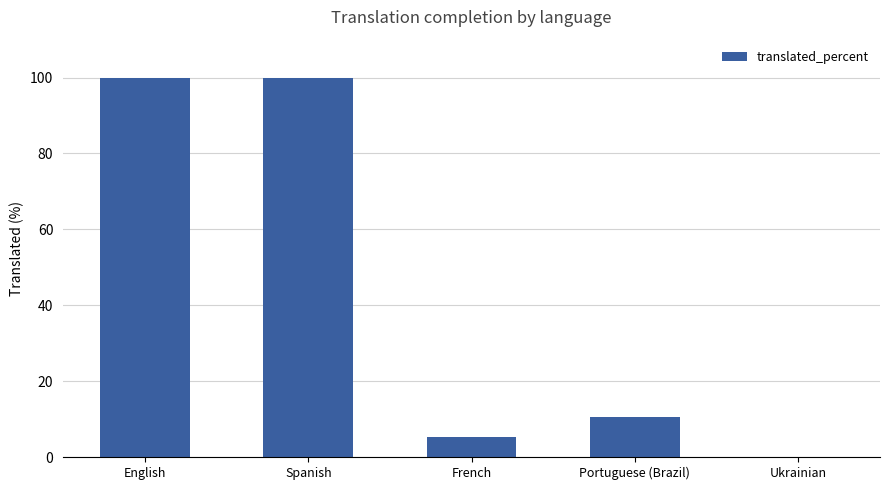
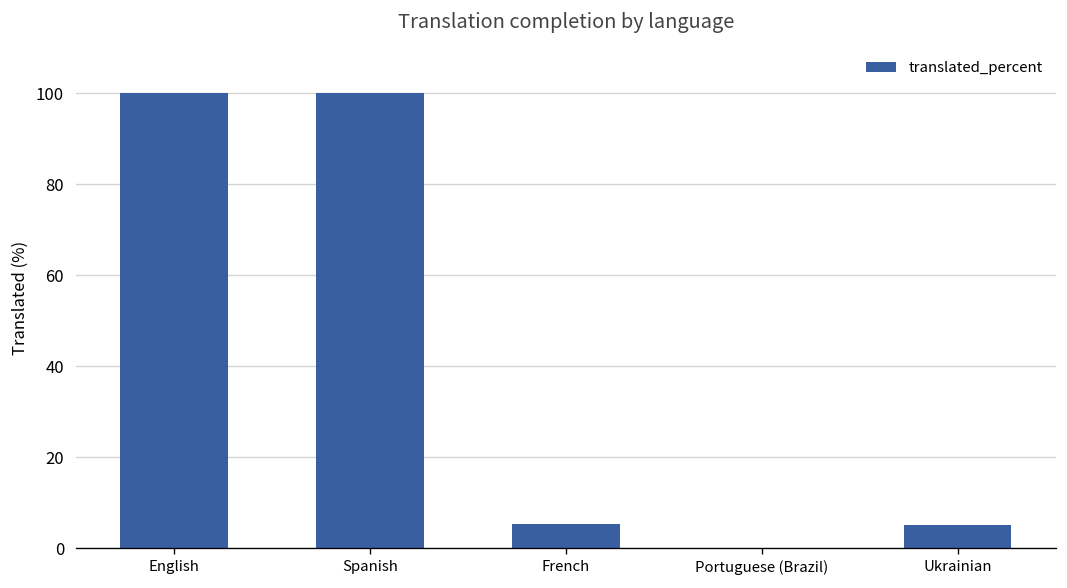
Portuguese (Brazil): 11 -> 0
Ukrainian: 0 -> 5
